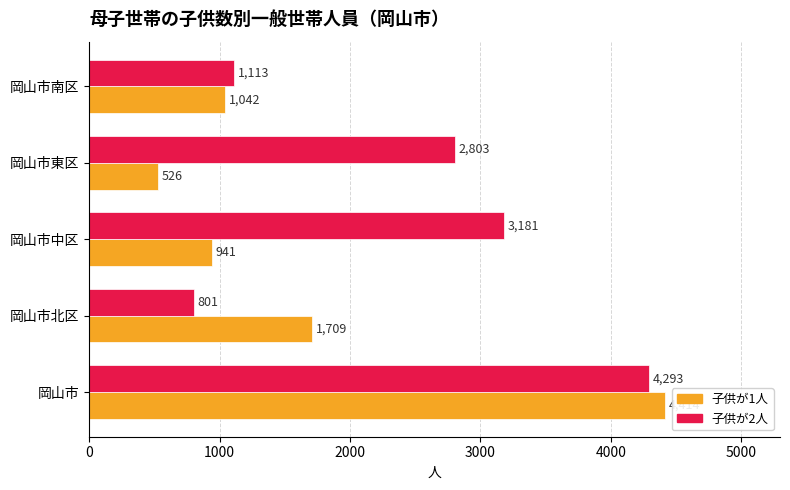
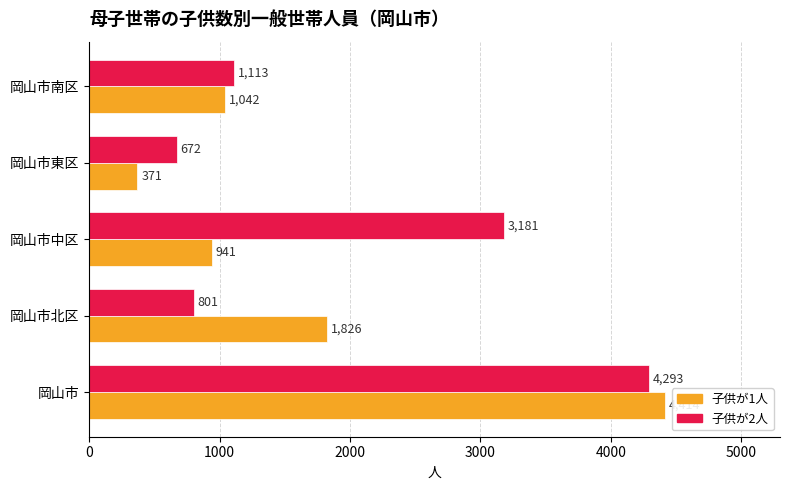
子供が2人, 岡山市東区: 2,803 -> 672
子供が1人, 岡山市東区: 526 -> 371
子供が1人, 岡山市北区: 1,709 -> 1,826
